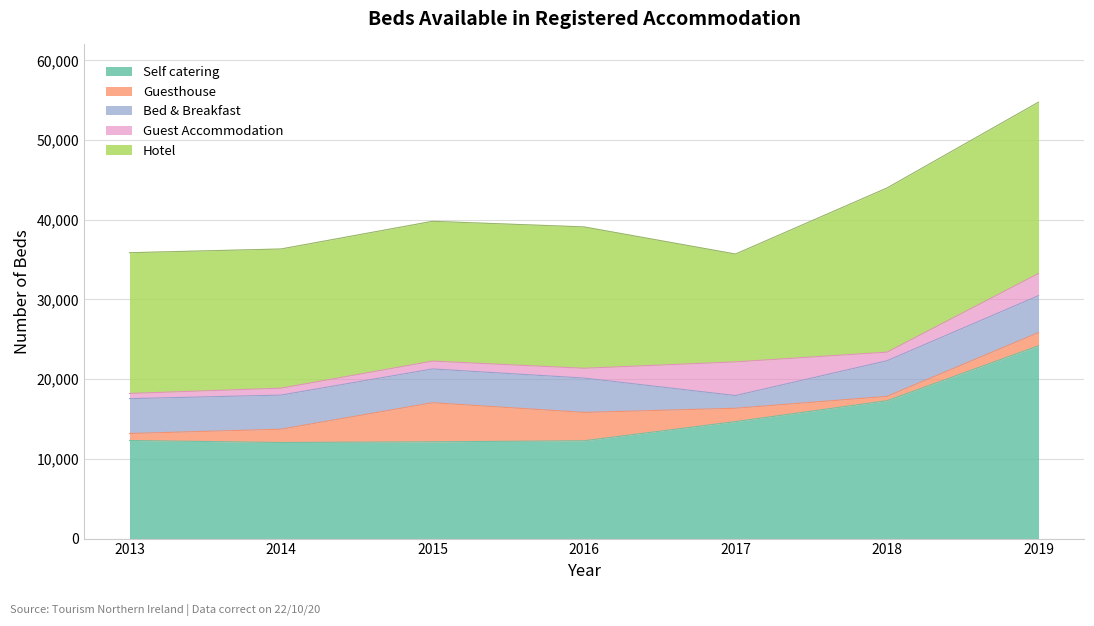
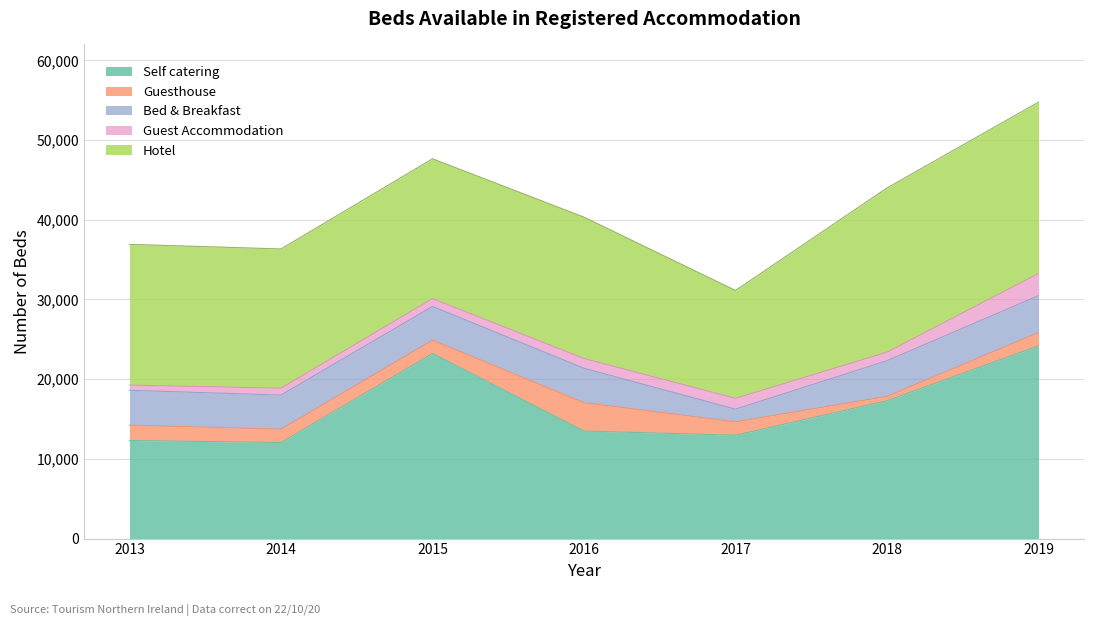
Guesthouse, 2013: 1,000 -> 2,000
Self catering, 2015: 12,000 -> 23,000
Guesthouse, 2015: 5,000 -> 2,000
Self catering, 2016: 12,000 -> 13,000
Self catering, 2017: 15,000 -> 13,000
Guest Accommodation, 2017: 4,000 -> 1,000
